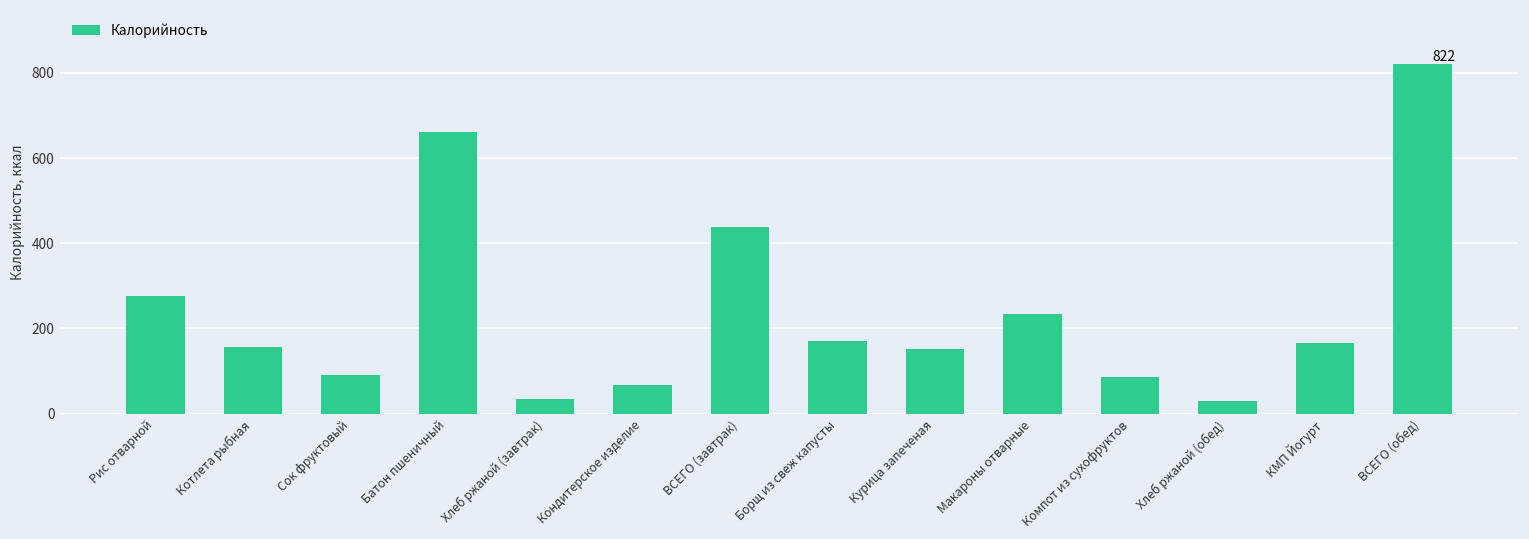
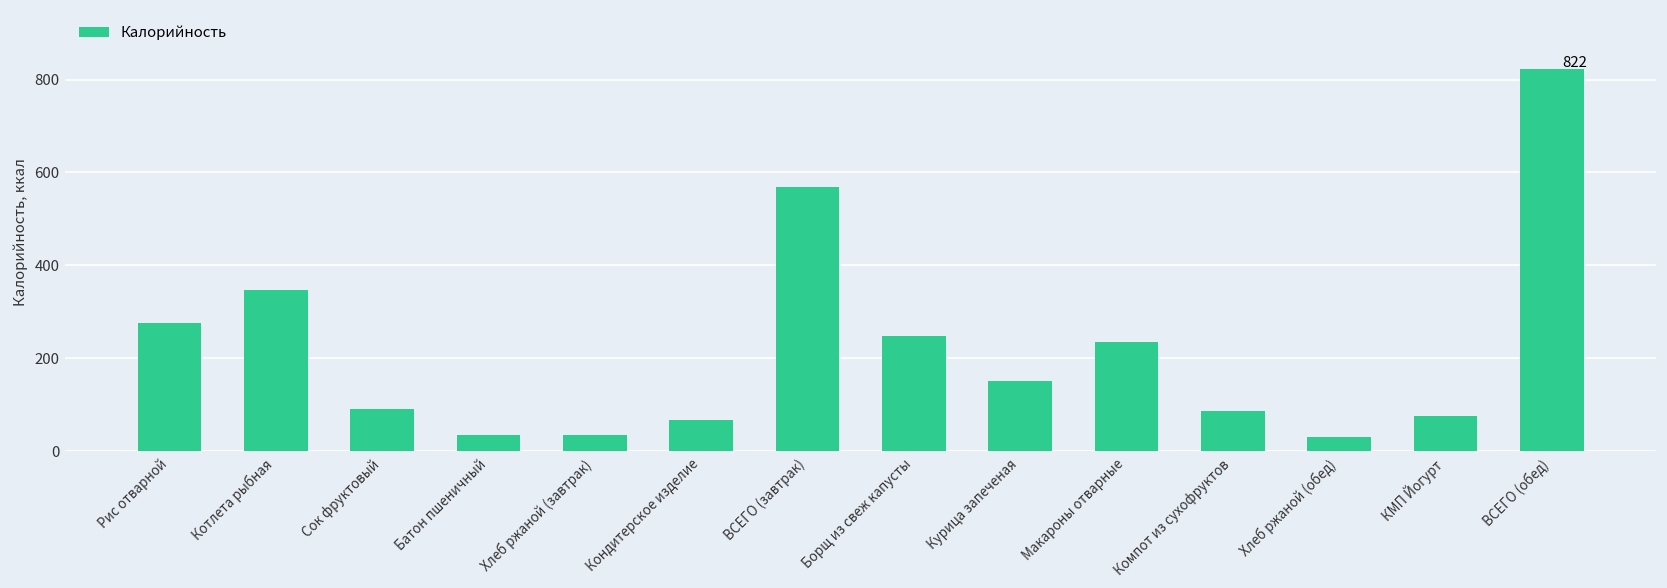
Котлета рыбная: 160 -> 350
Батон пшеничный: 660 -> 40
ВСЕГО (завтрак): 440 -> 570
Борщ из свеж капусты: 170 -> 250
КМП Йогурт: 170 -> 80
